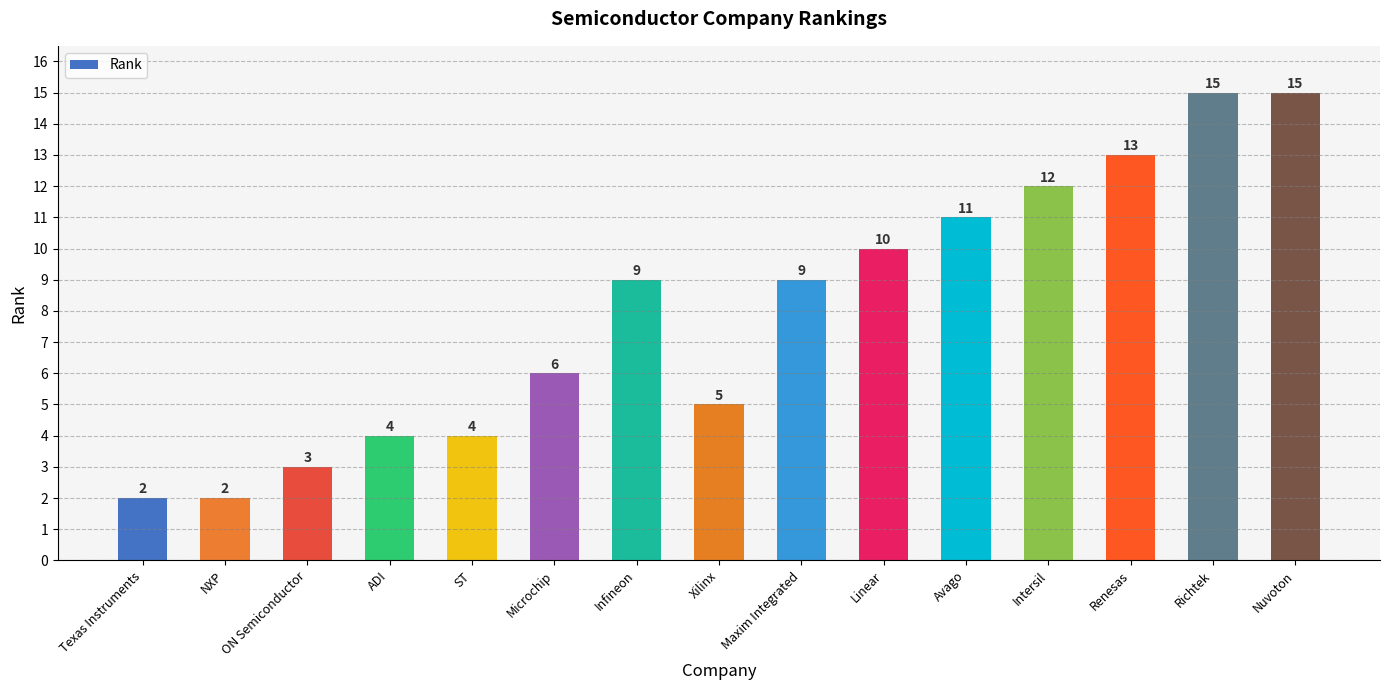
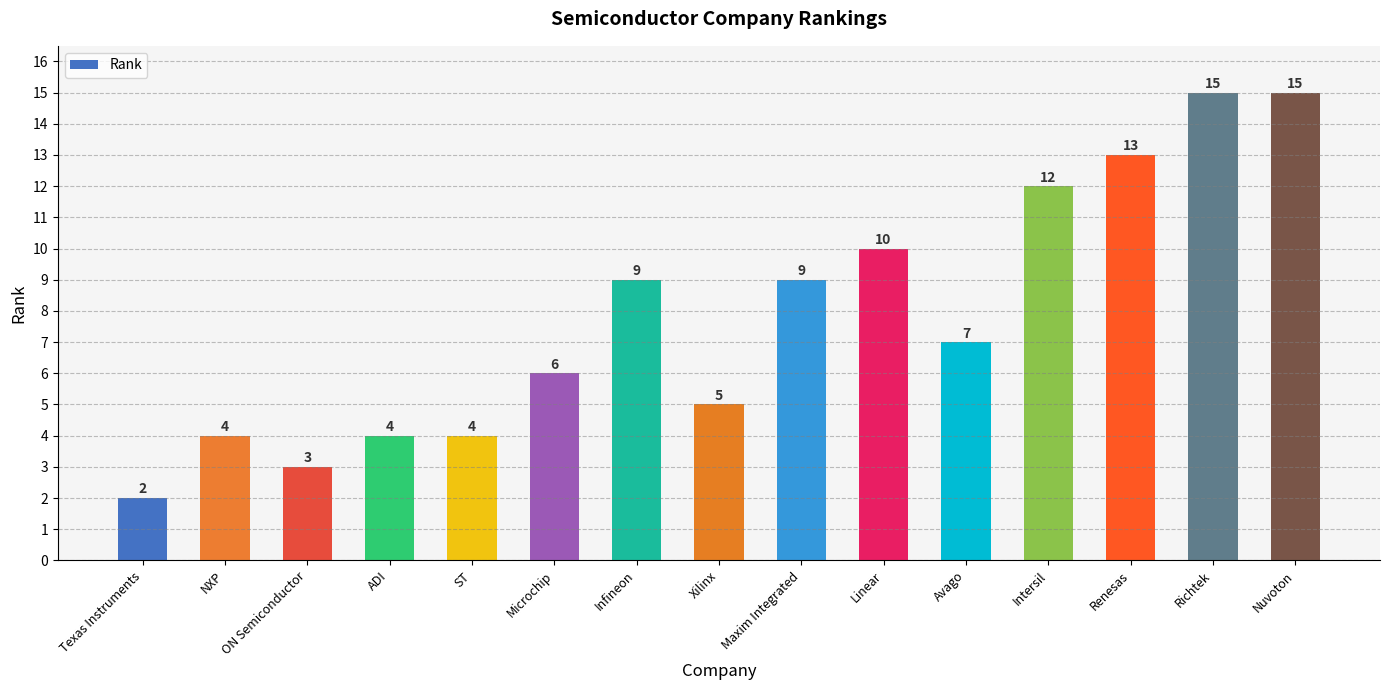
NXP: 2 -> 4
Avago: 11 -> 7
